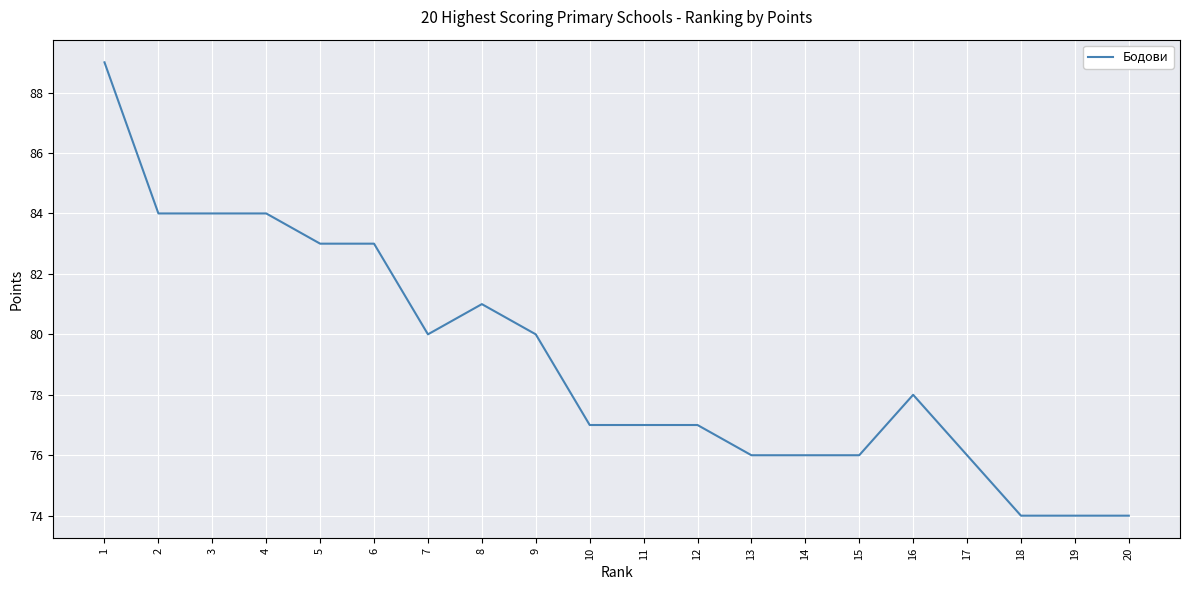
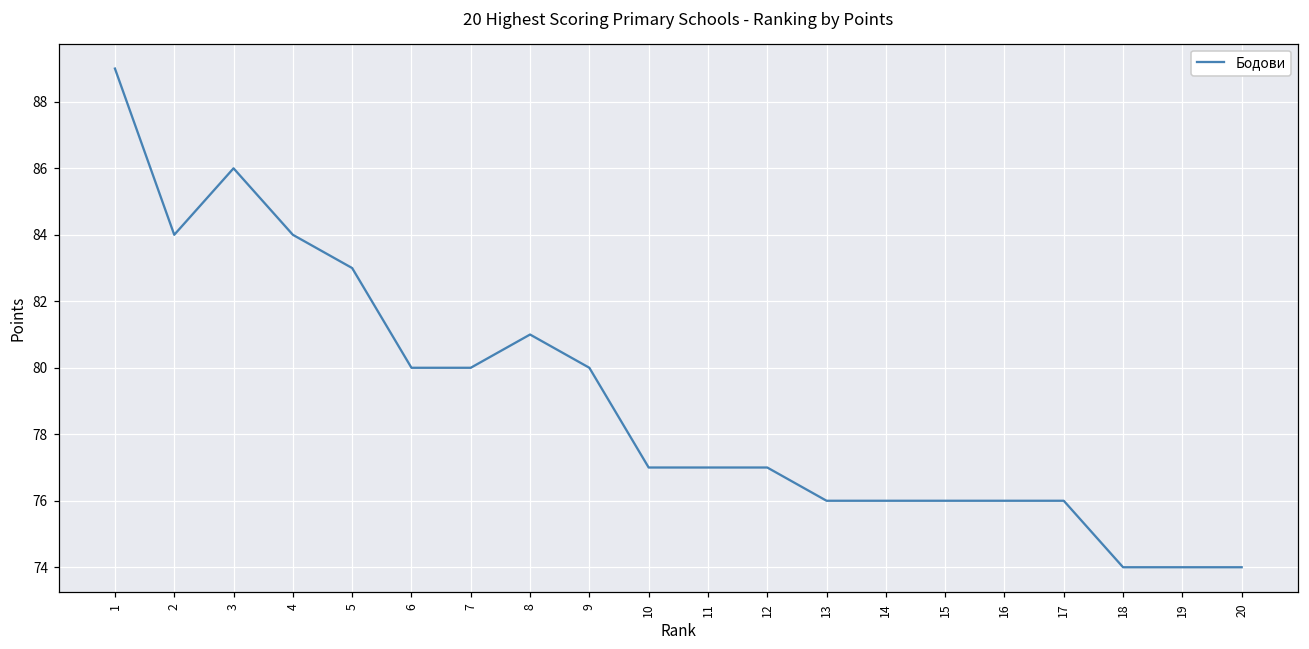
3: 84 -> 86
6: 83 -> 80
16: 78 -> 76
